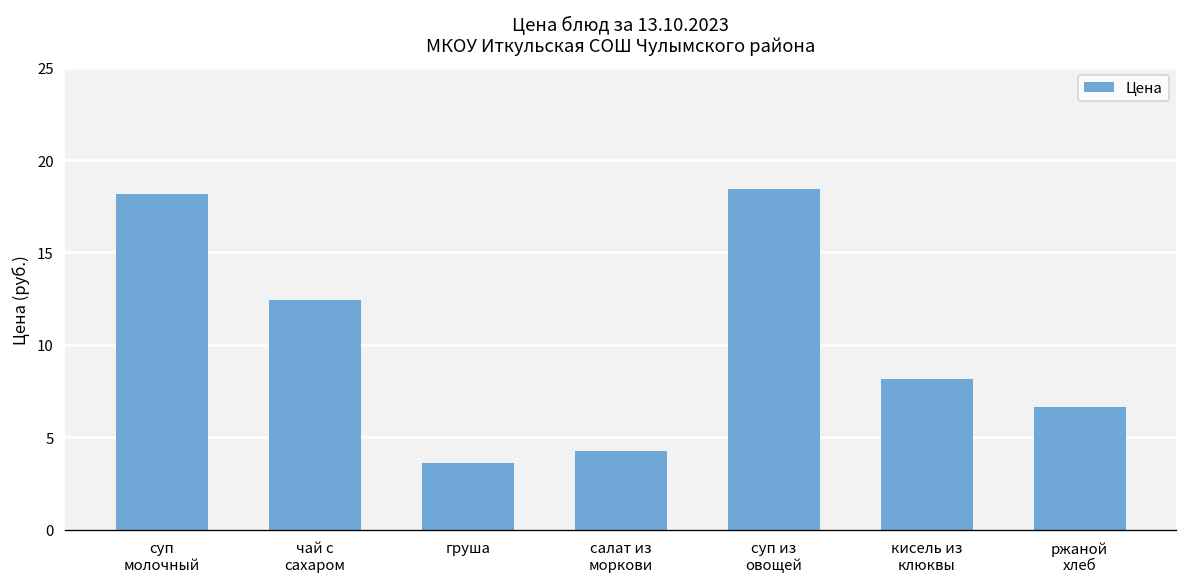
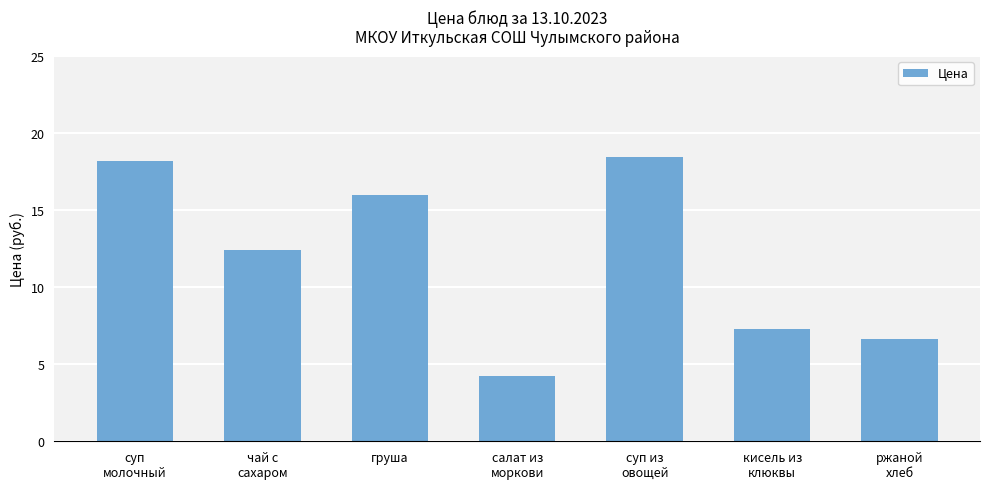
груша: 3.6 -> 16.0
кисель из клюквы: 8.1 -> 7.3
